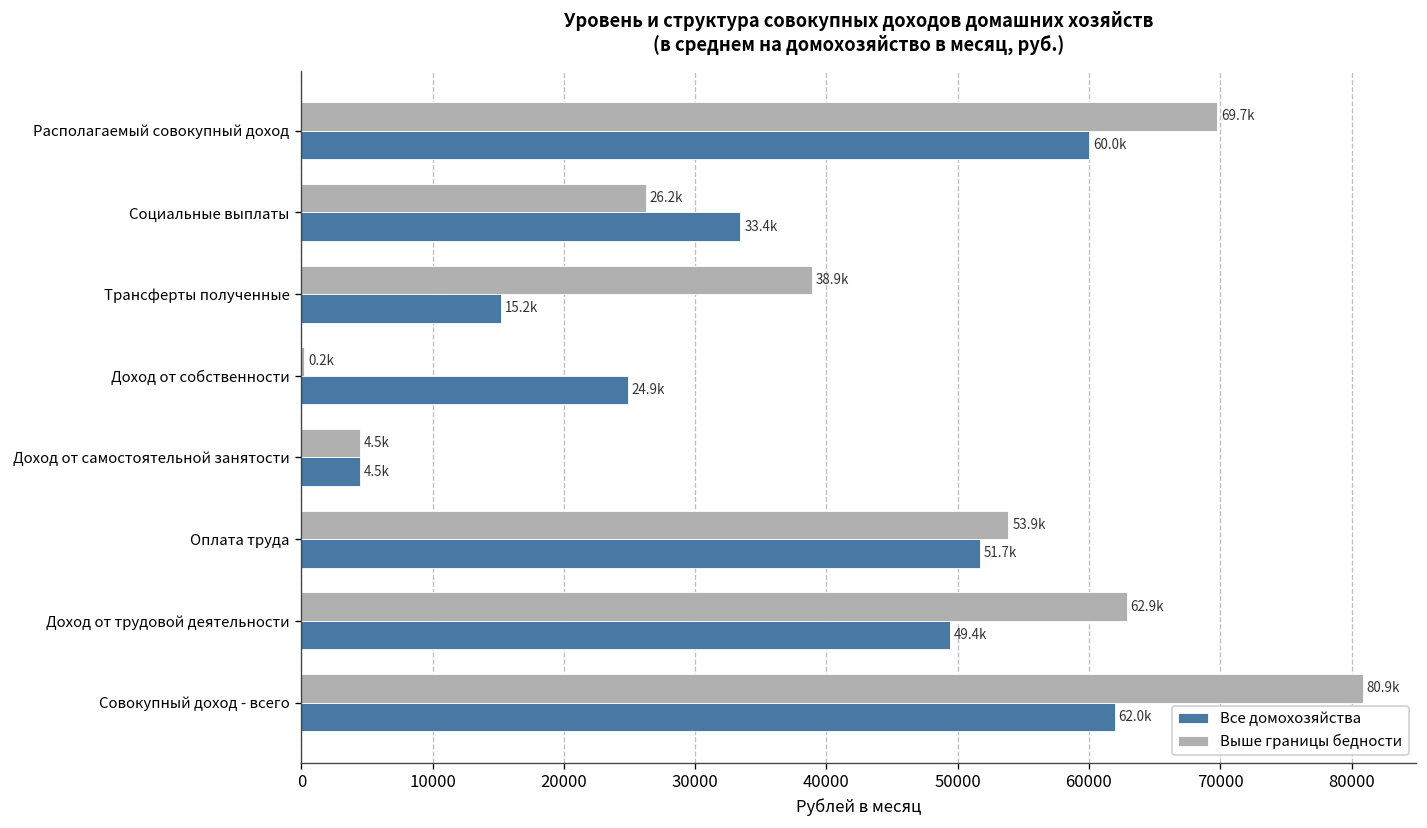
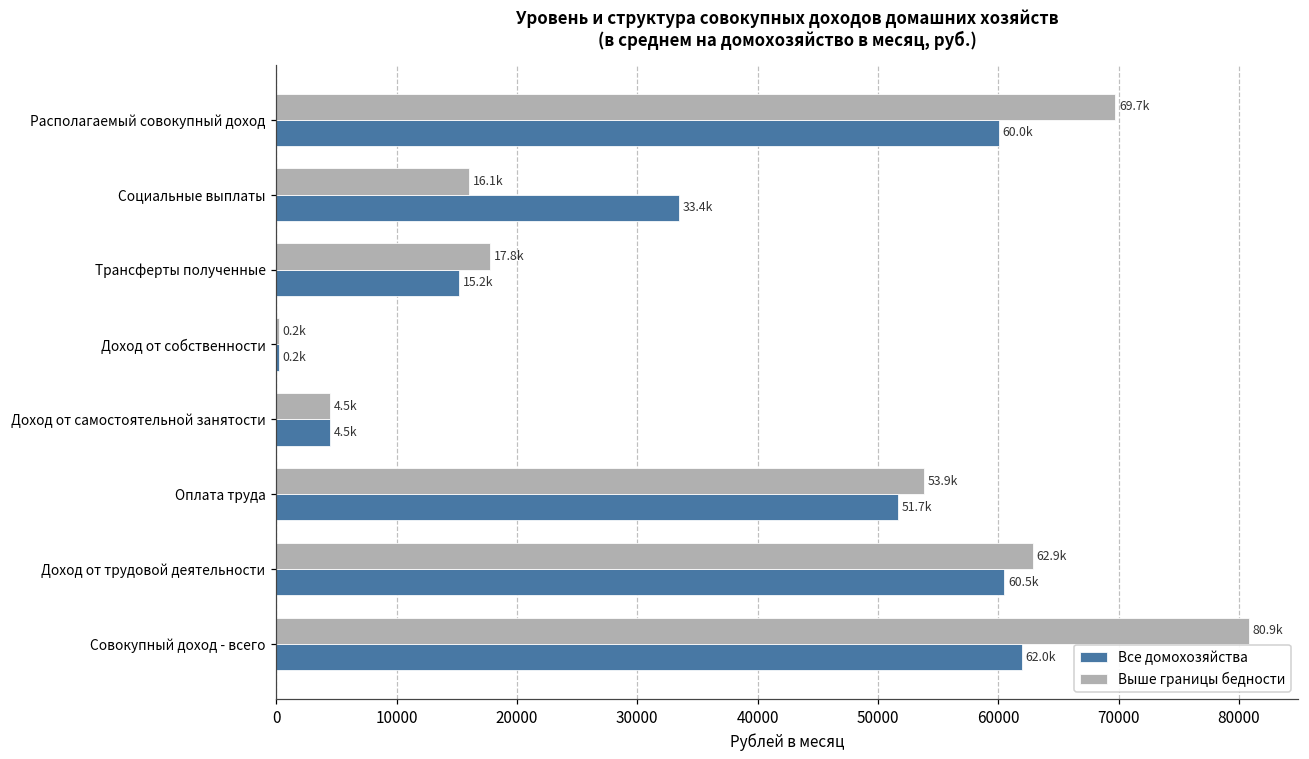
Выше границы бедности, Социальные выплаты: 26.2k -> 16.1k
Выше границы бедности, Трансферты полученные: 38.9k -> 17.8k
Все домохозяйства, Доход от собственности: 24.9k -> 0.2k
Все домохозяйства, Доход от трудовой деятельности: 49.4k -> 60.5k
